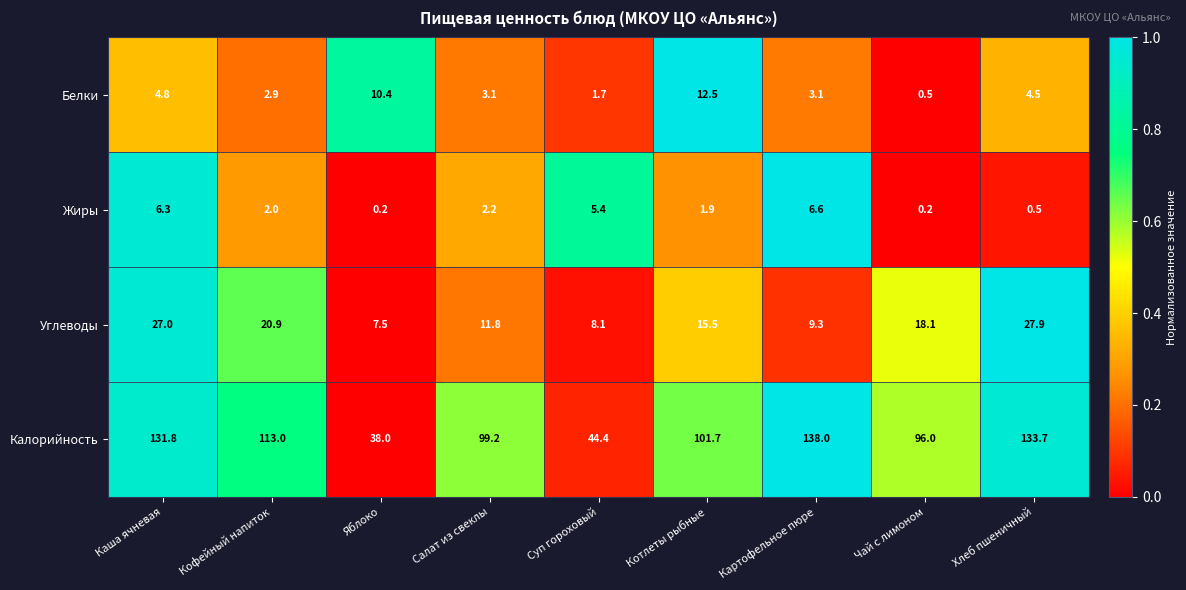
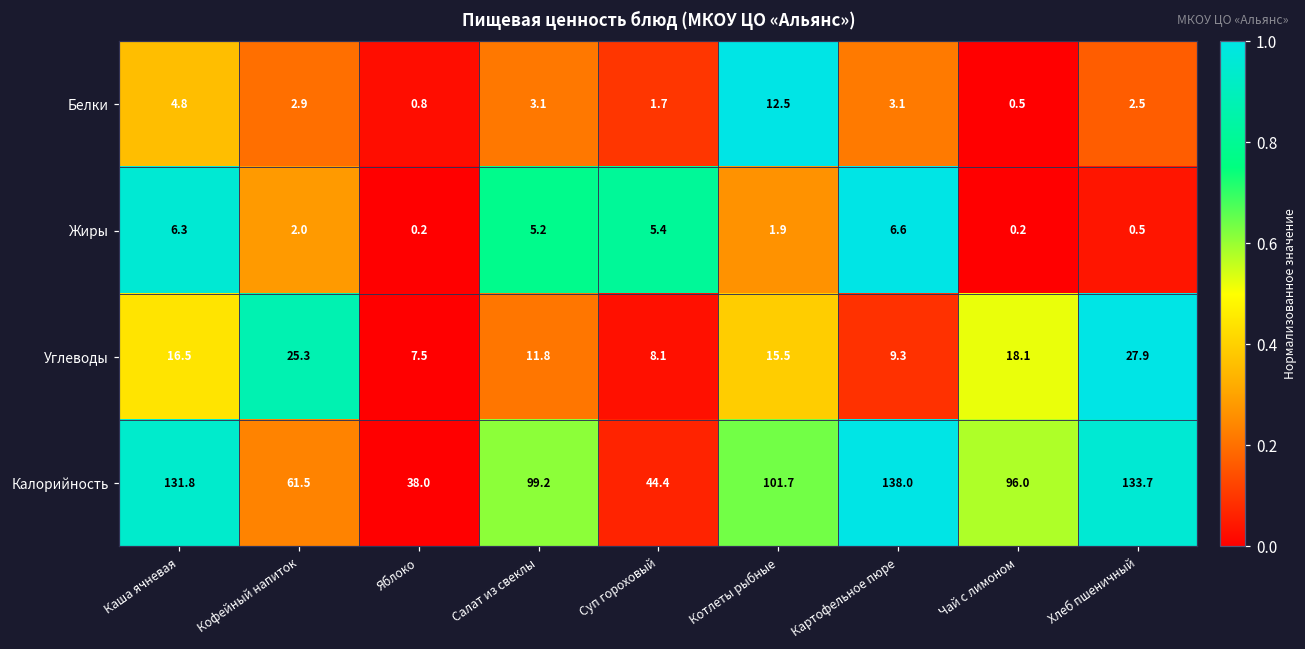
Белки, Яблоко: 10.4 -> 0.8
Белки, Хлеб пшеничный: 4.5 -> 2.5
Жиры, Салат из свеклы: 2.2 -> 5.2
Углеводы, Каша ячневая: 27.0 -> 16.5
Углеводы, Кофейный напиток: 20.9 -> 25.3
Калорийность, Кофейный напиток: 113.0 -> 61.5
